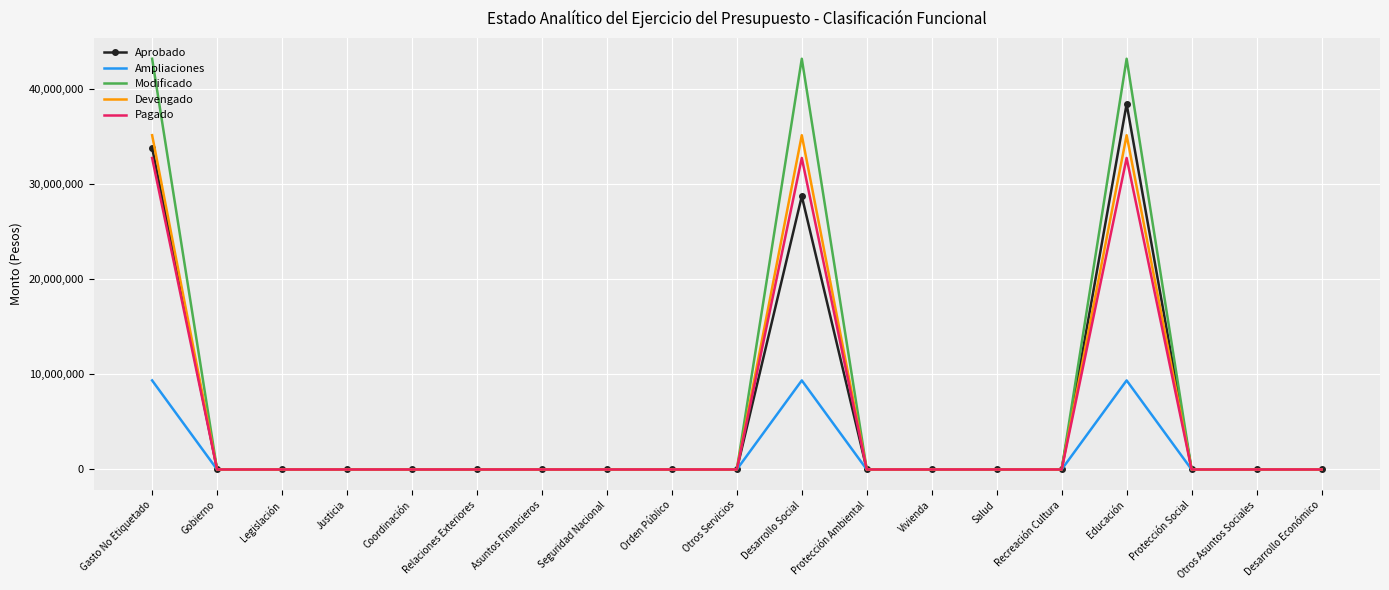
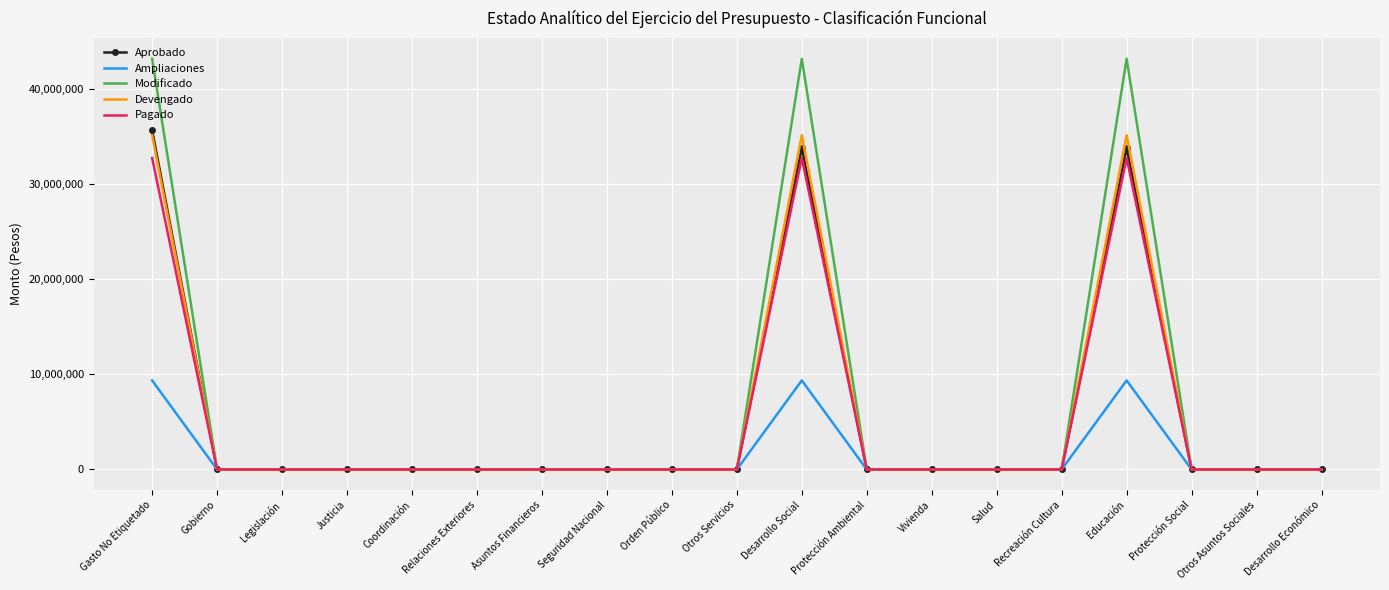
Aprobado, Gasto No Etiquetado: 34,000,000 -> 36,000,000
Aprobado, Desarrollo Social: 29,000,000 -> 34,000,000
Aprobado, Educación: 38,000,000 -> 34,000,000
